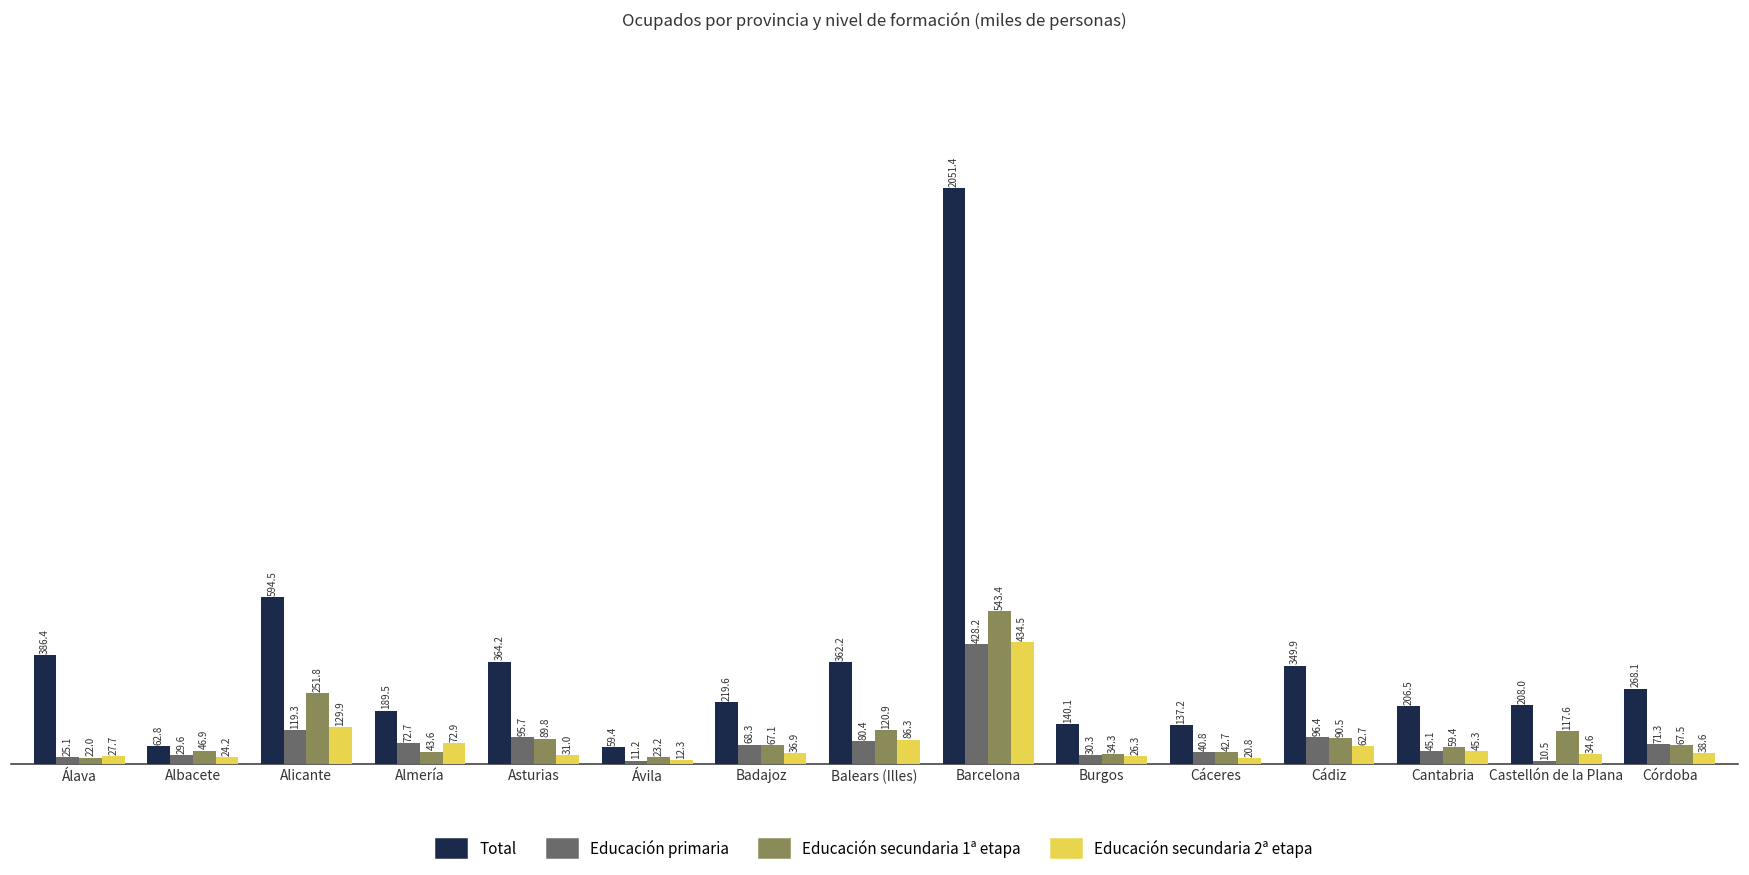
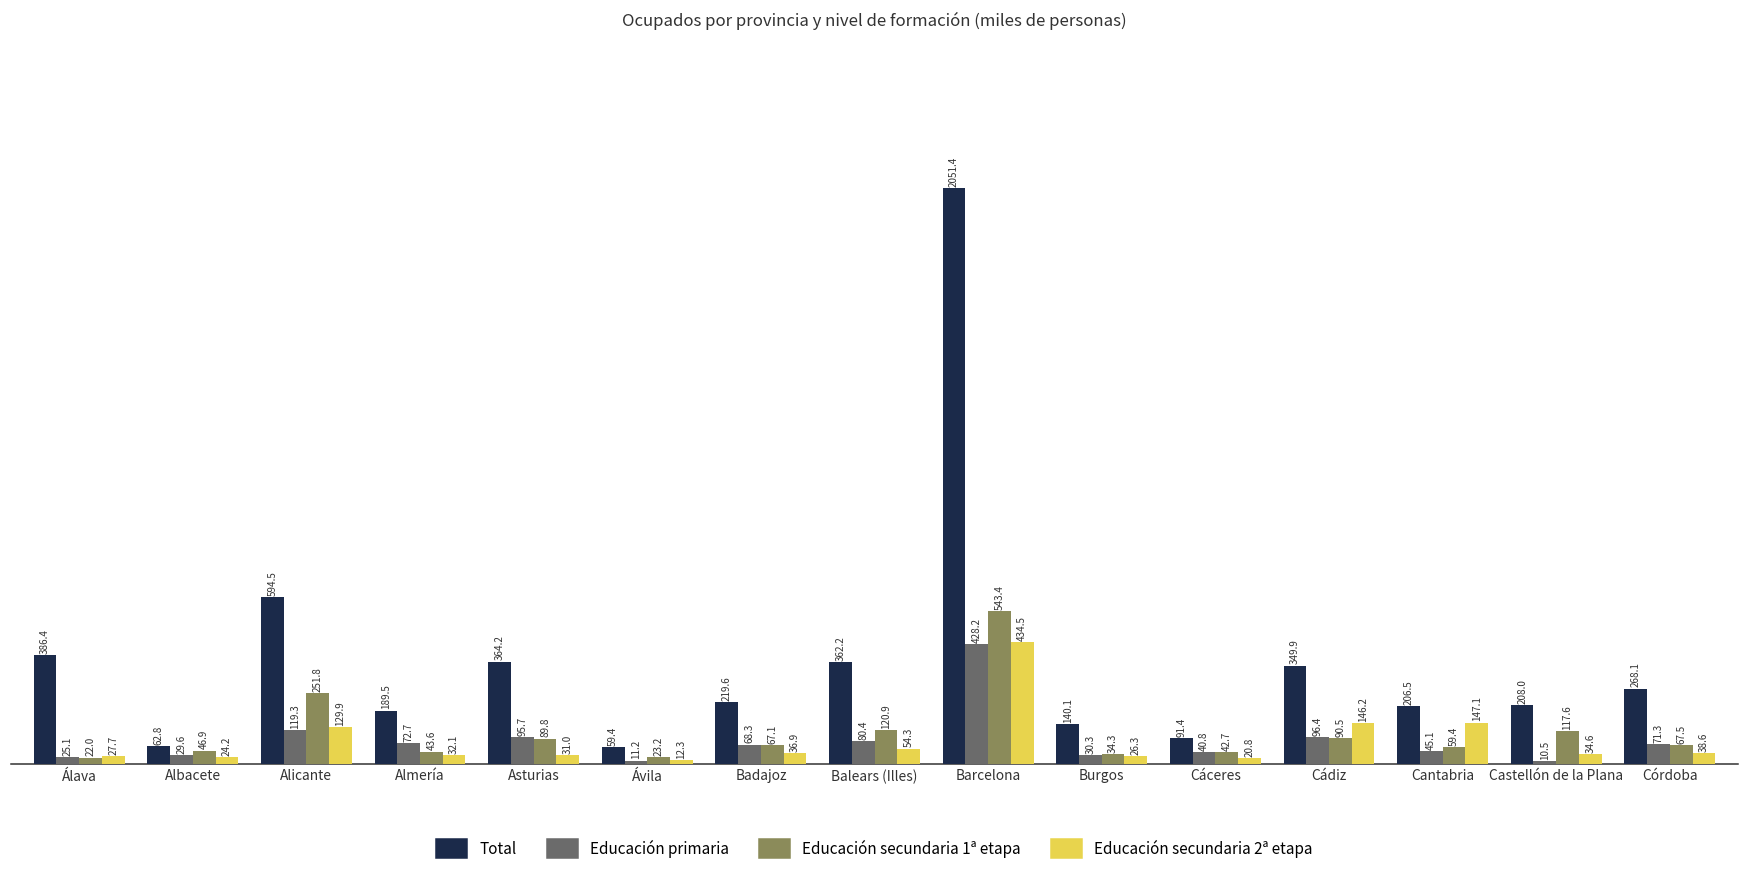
Educación secundaria 2ª etapa, Almería: 72.9 -> 32.1
Educación secundaria 2ª etapa, Balears (Illes): 86.3 -> 54.3
Total, Cáceres: 137.2 -> 91.4
Educación secundaria 2ª etapa, Cádiz: 62.7 -> 146.2
Educación secundaria 2ª etapa, Cantabria: 45.3 -> 147.1
